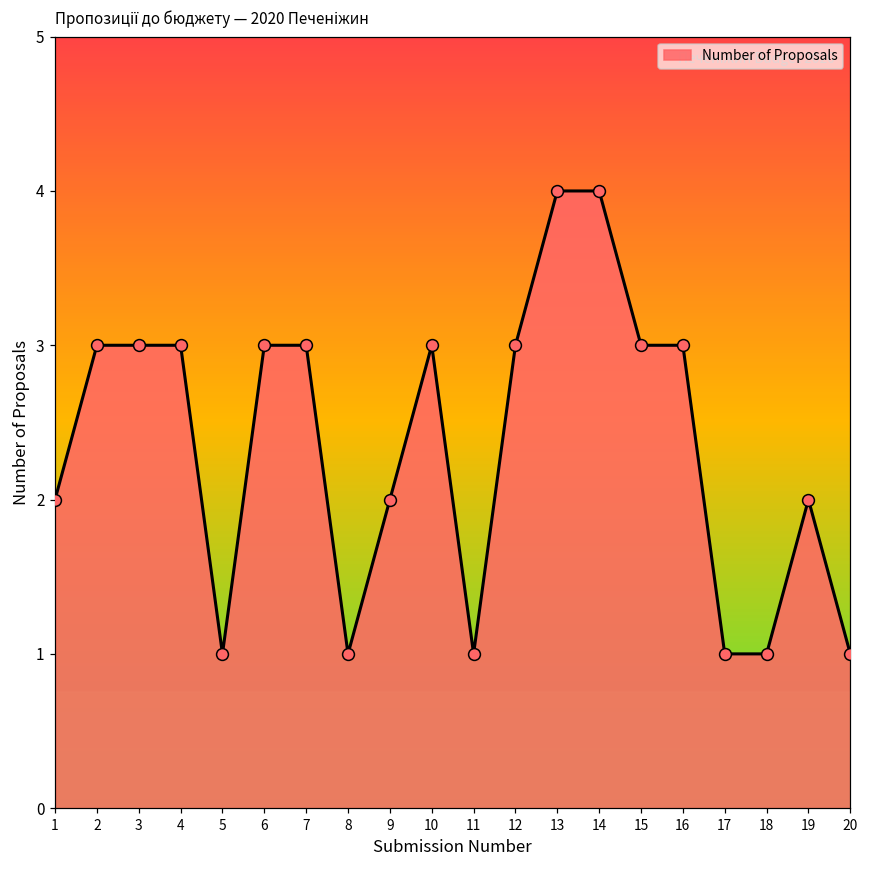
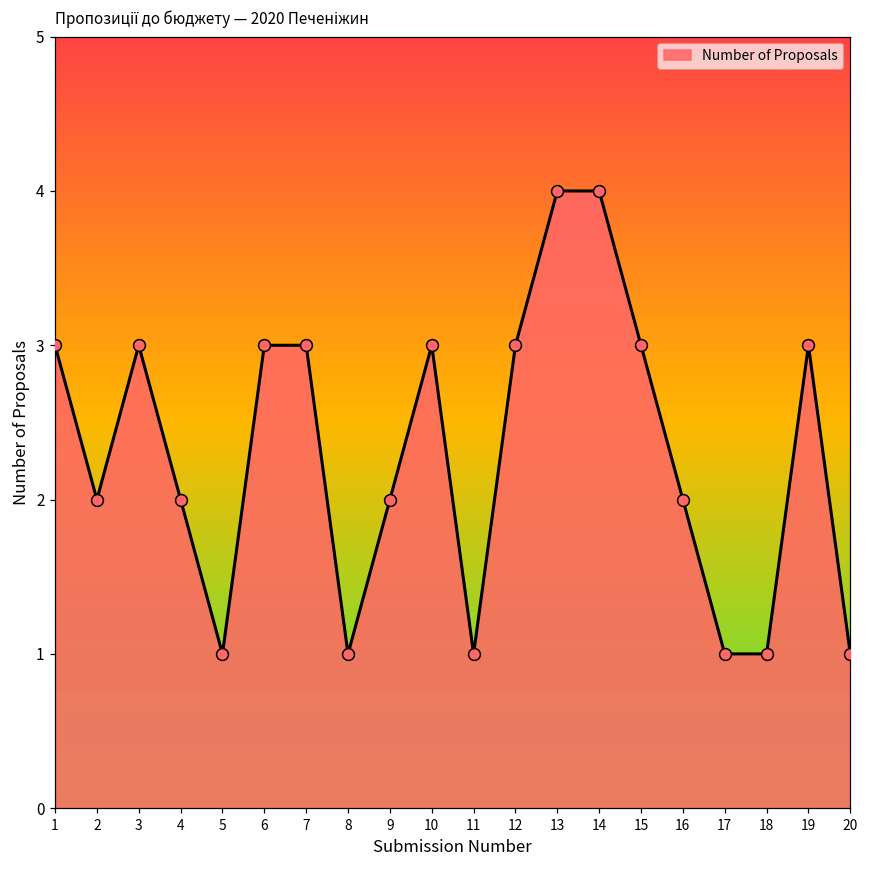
1: 2 -> 3
2: 3 -> 2
4: 3 -> 2
16: 3 -> 2
19: 2 -> 3
